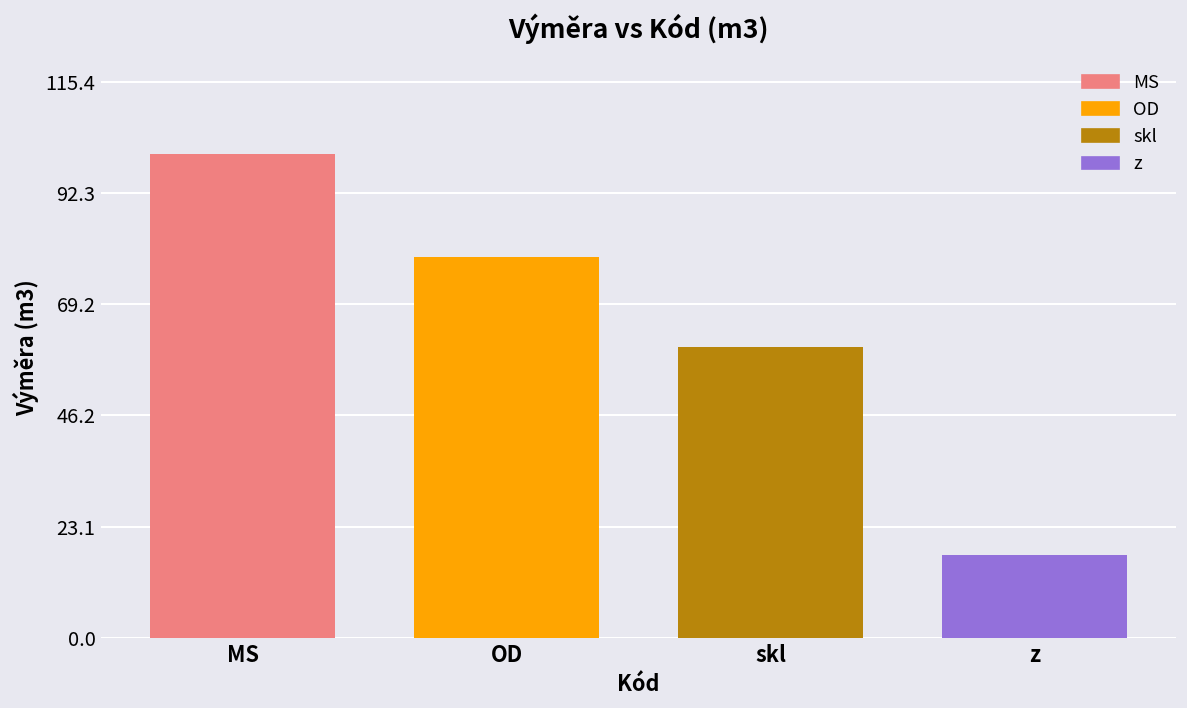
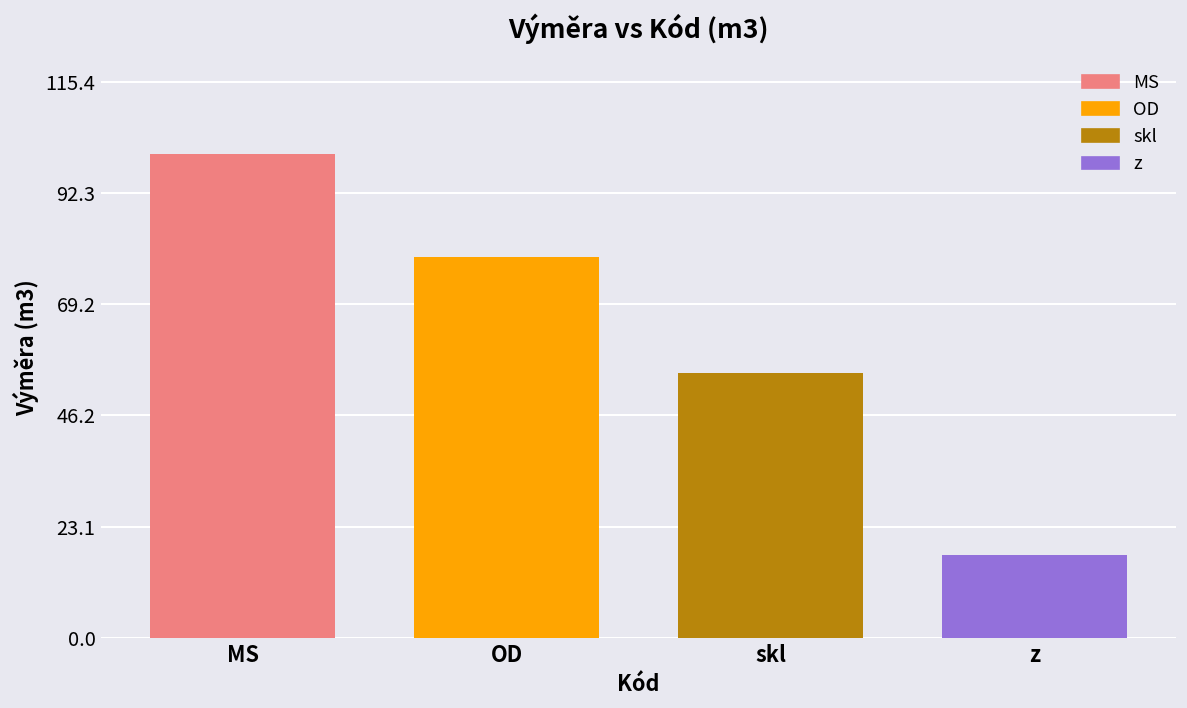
skl: 60 -> 55
